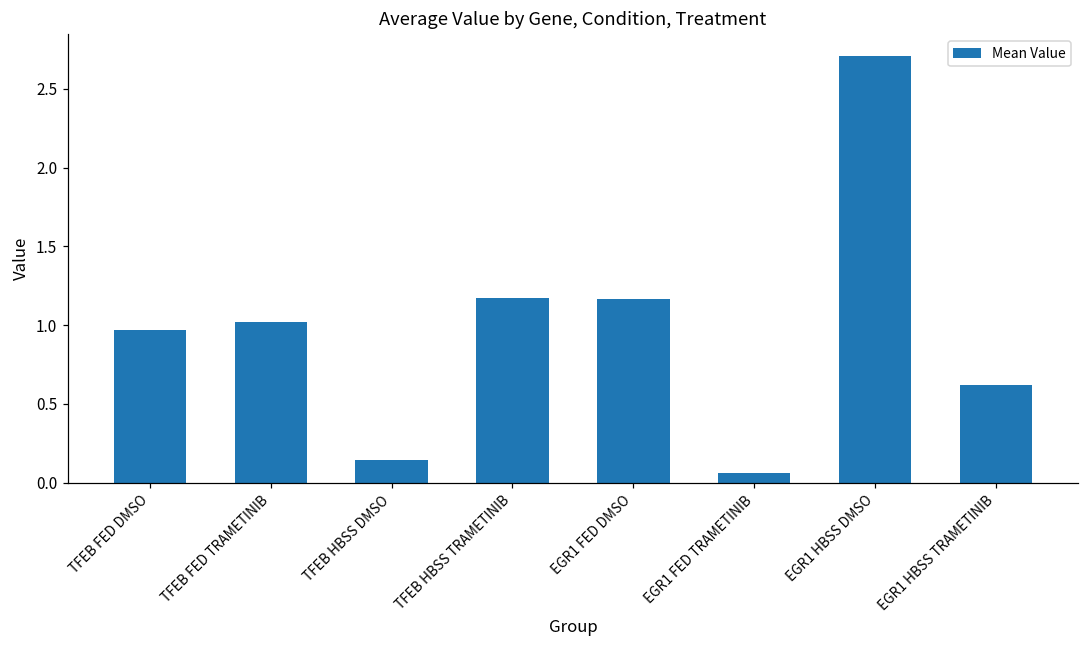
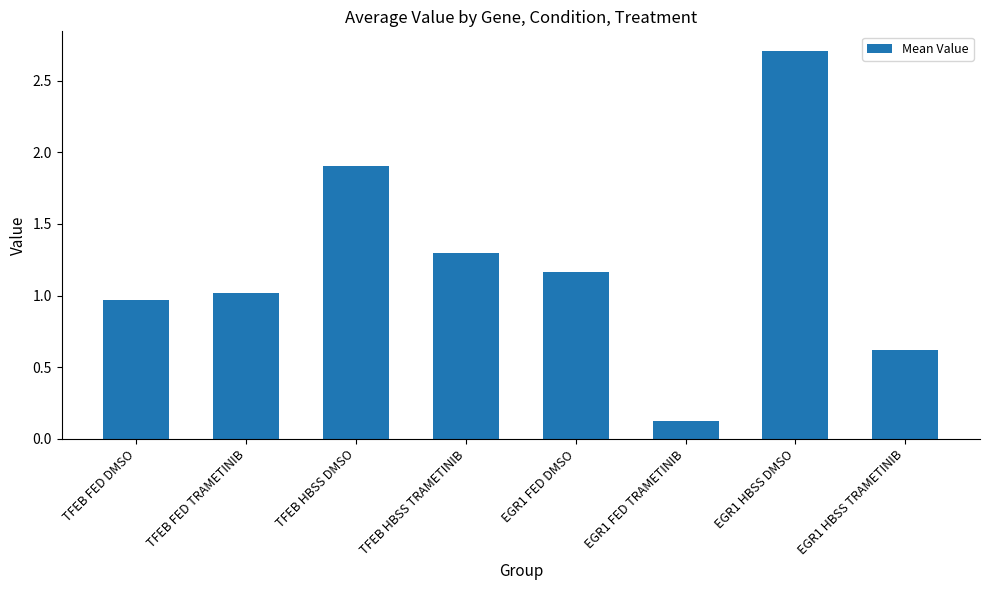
TFEB HBSS DMSO: 0.14 -> 1.90
TFEB HBSS TRAMETINIB: 1.17 -> 1.29
EGR1 FED TRAMETINIB: 0.06 -> 0.12
